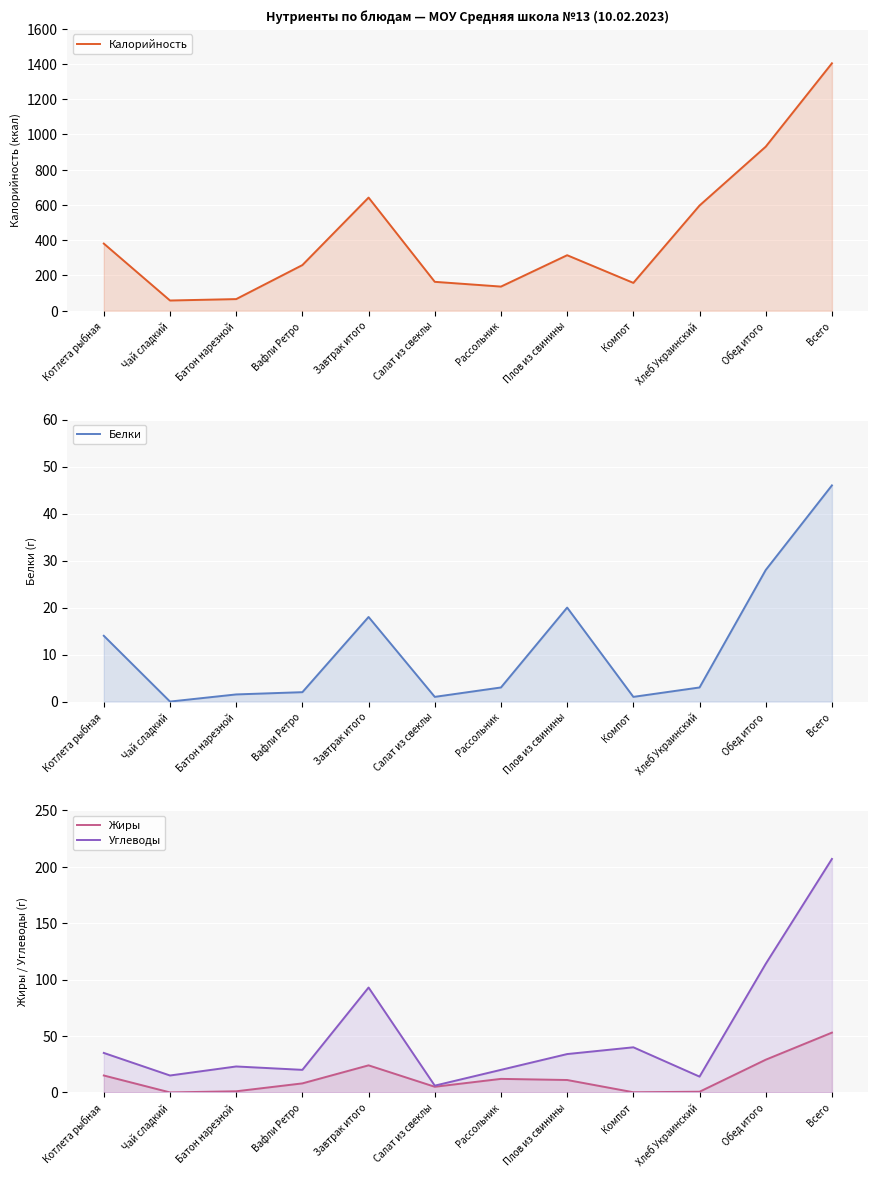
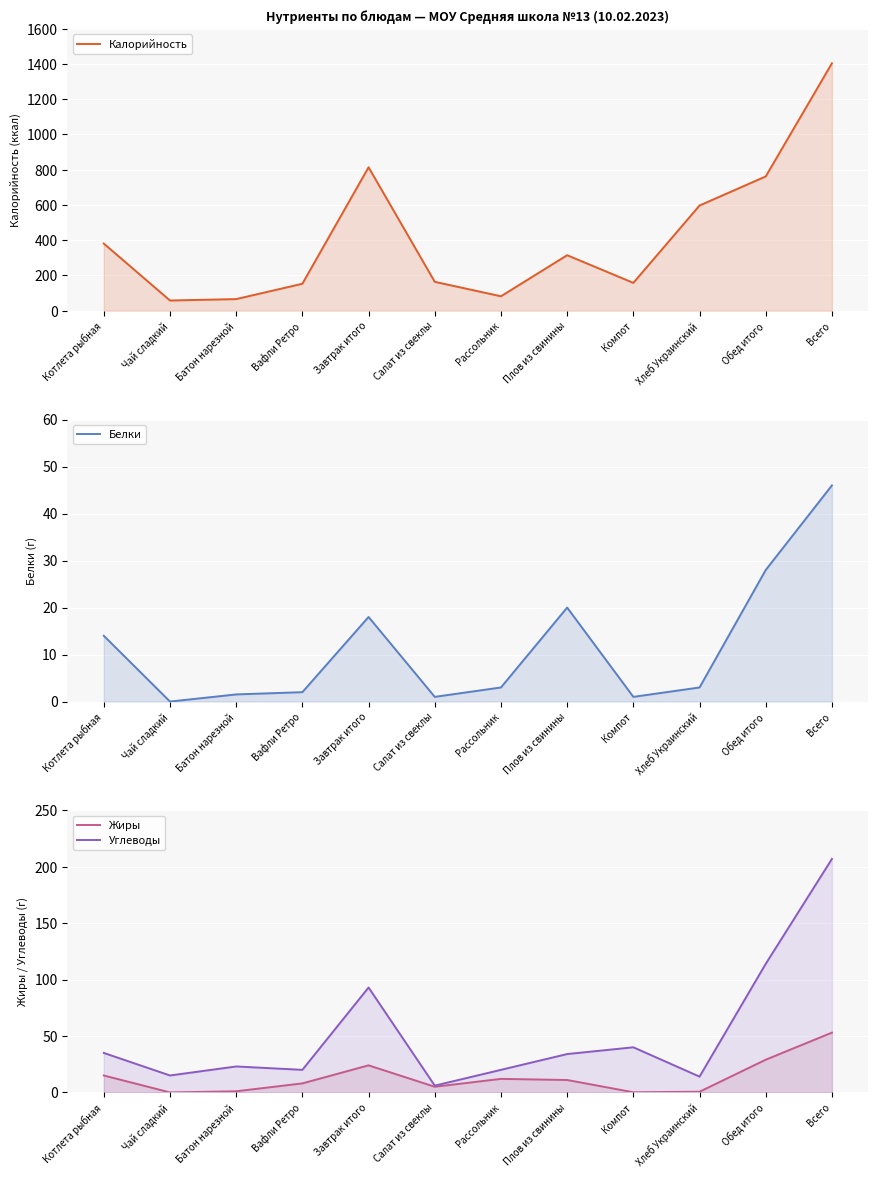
Нутриенты по блюдам — МОУ Средняя школа №13 (10.02.2023), Вафли Ретро: 260 -> 150
Нутриенты по блюдам — МОУ Средняя школа №13 (10.02.2023), Завтрак итого: 640 -> 810
Нутриенты по блюдам — МОУ Средняя школа №13 (10.02.2023), Рассольник: 140 -> 80
Нутриенты по блюдам — МОУ Средняя школа №13 (10.02.2023), Обед итого: 930 -> 760
